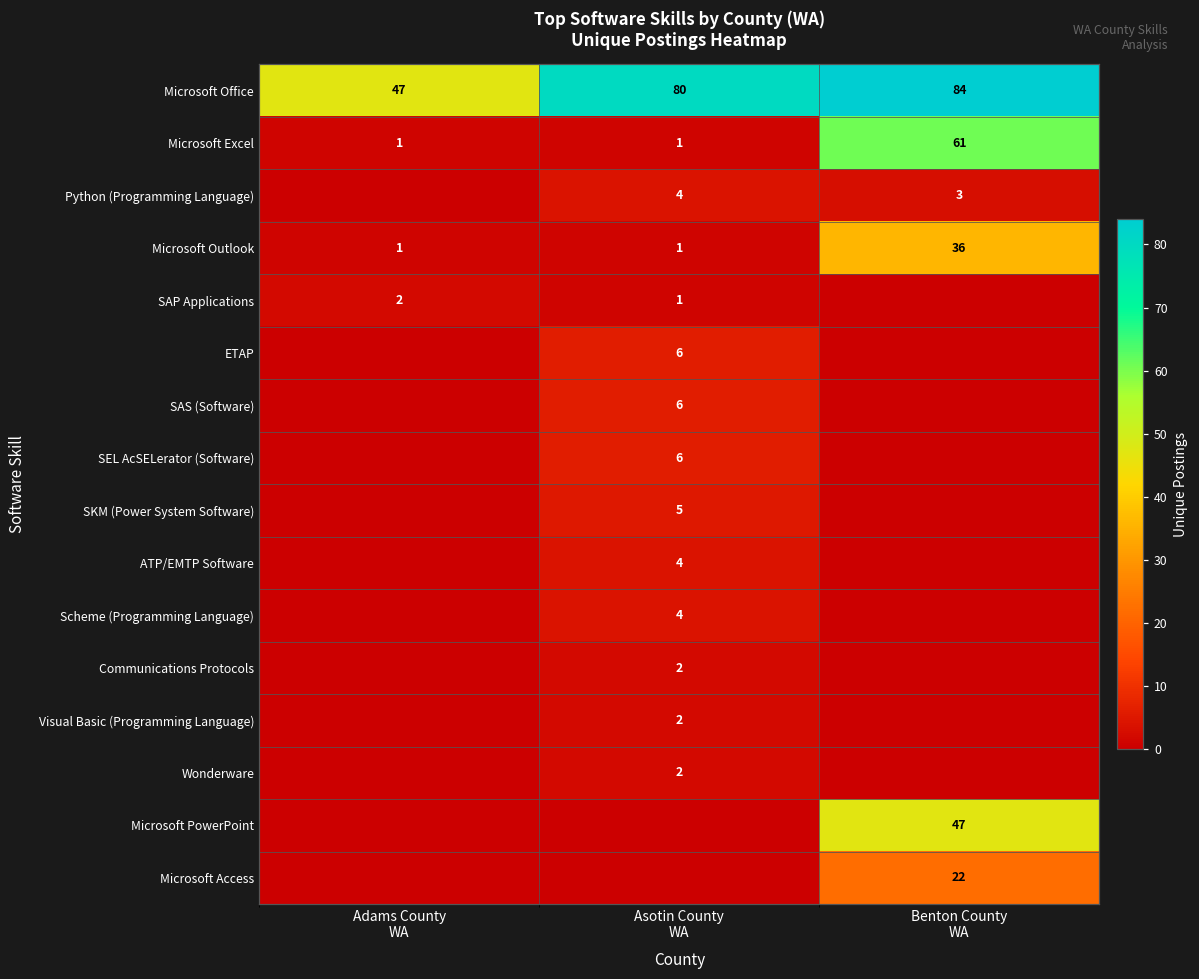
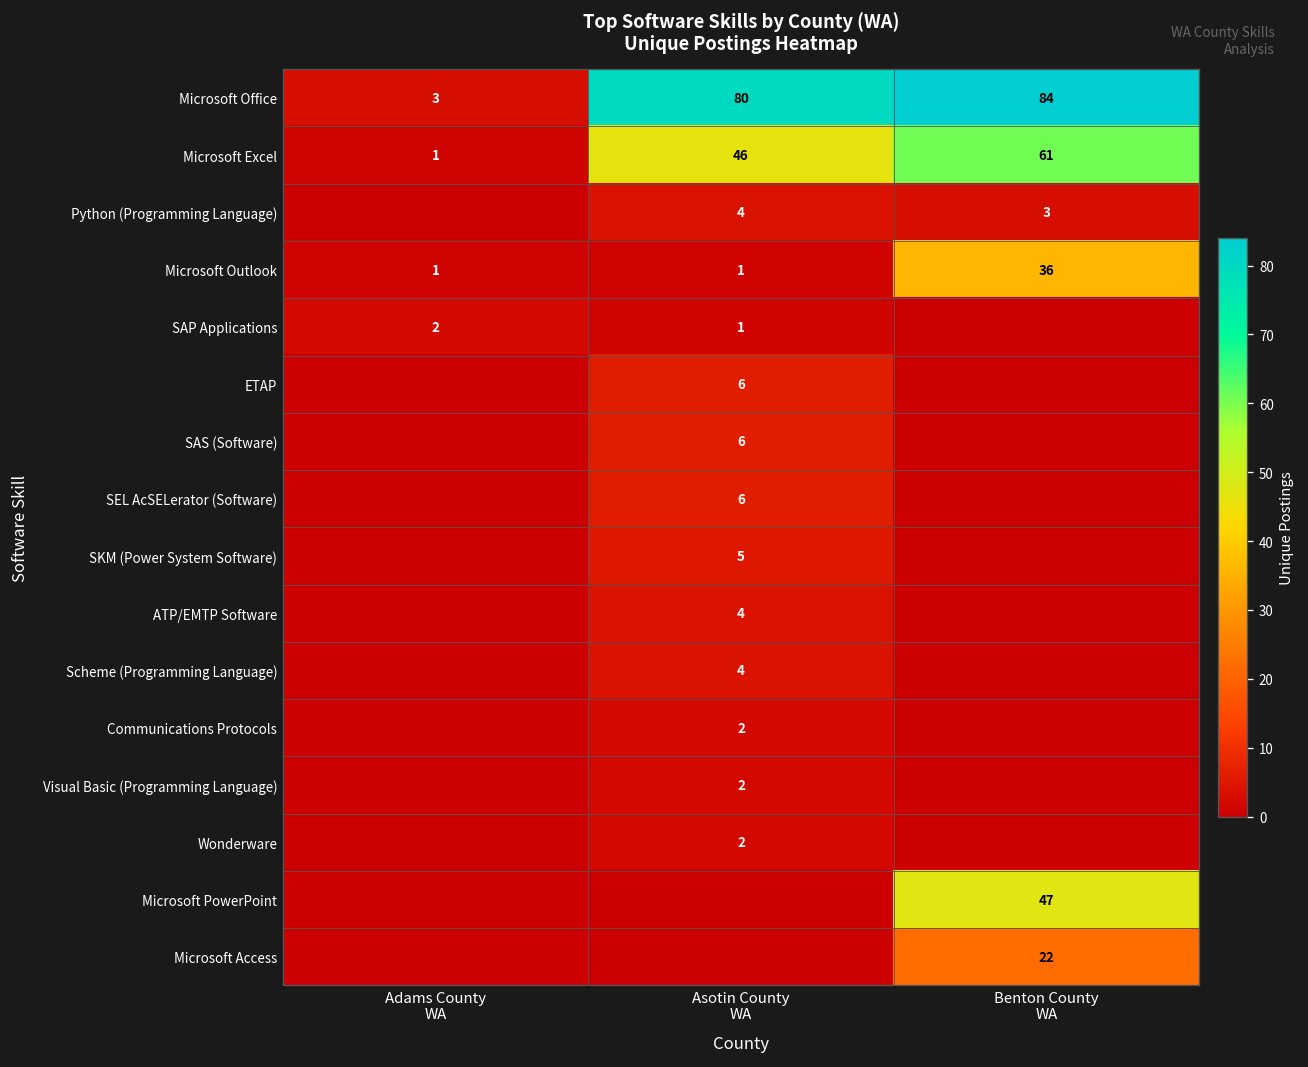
Microsoft Office, Adams County WA: 47 -> 3
Microsoft Excel, Asotin County WA: 1 -> 46
